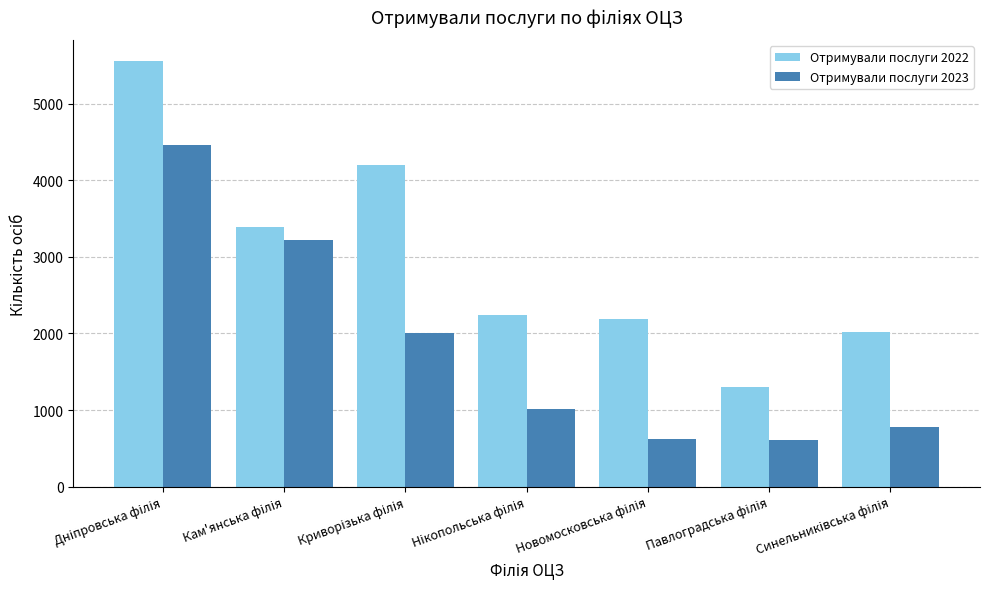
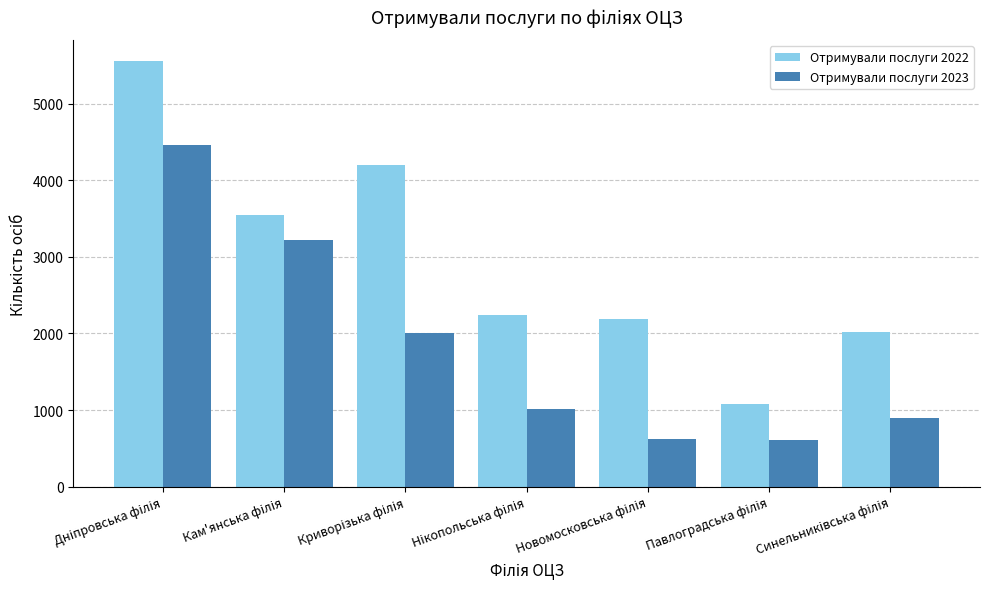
Отримували послуги 2022, Кам'янська філія: 3400 -> 3500
Отримували послуги 2022, Павлоградська філія: 1300 -> 1100
Отримували послуги 2023, Синельниківська філія: 800 -> 900
